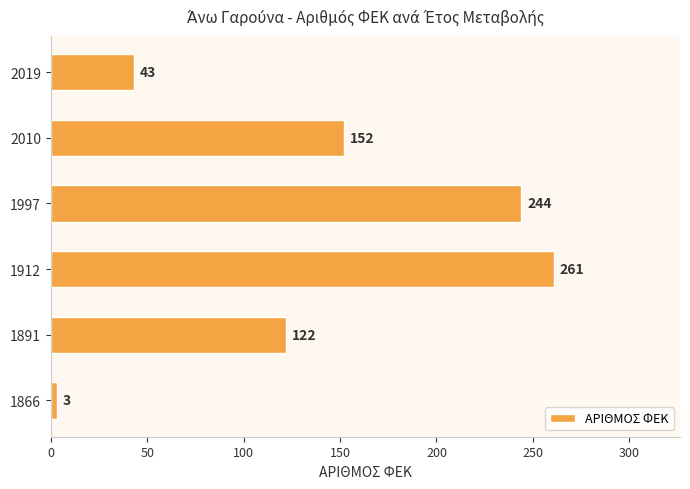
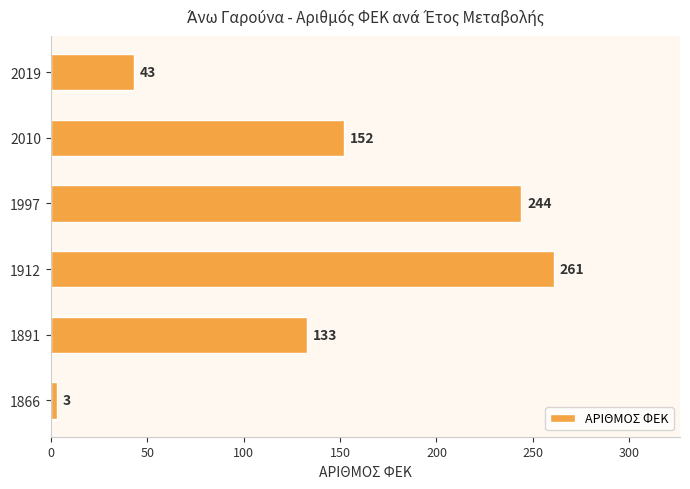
1891: 122 -> 133
